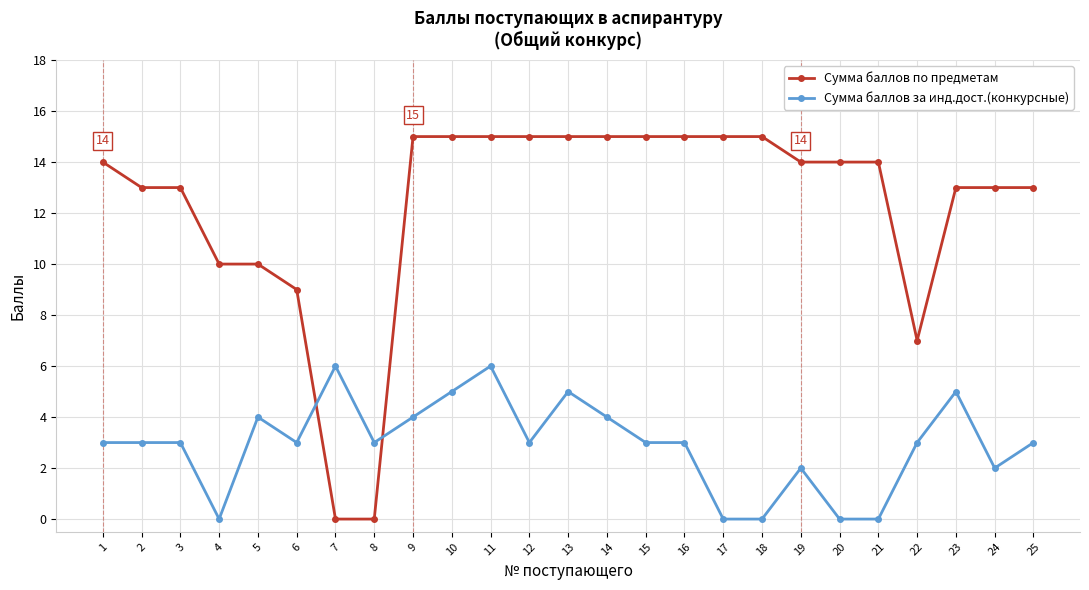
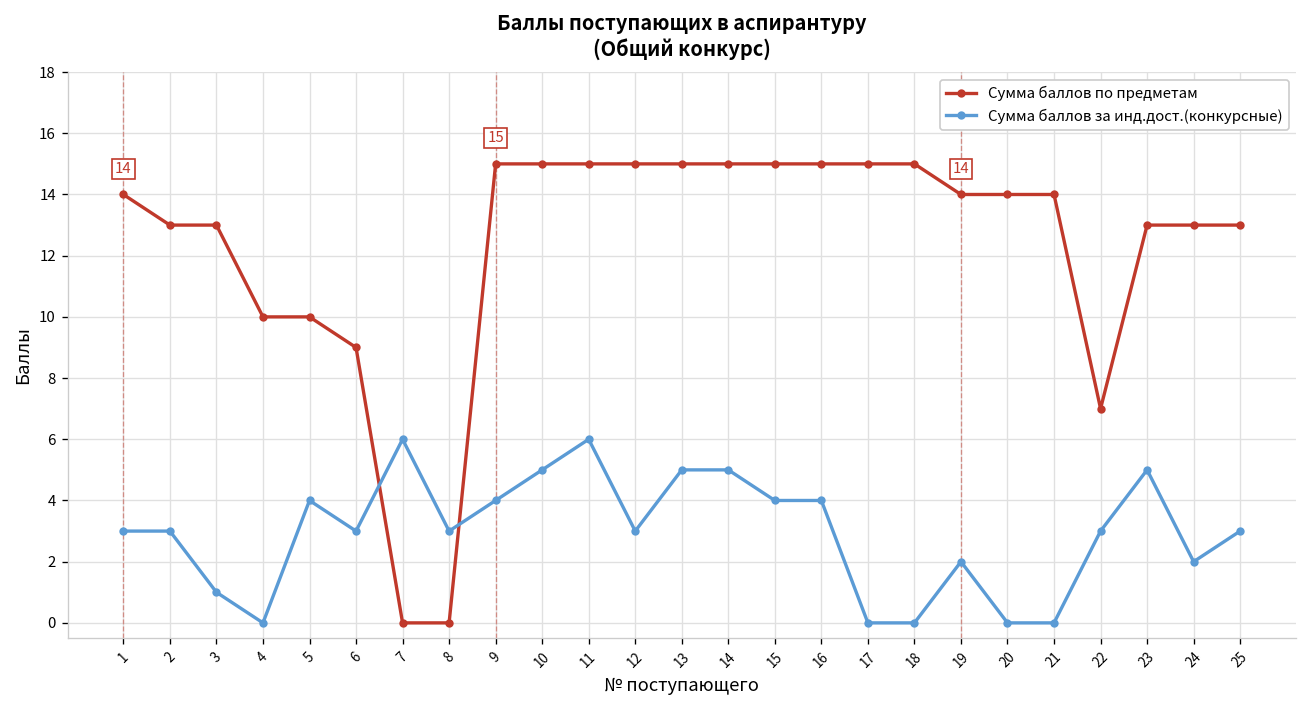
Сумма баллов за инд.дост.(конкурсные), 3: 3 -> 1
Сумма баллов за инд.дост.(конкурсные), 14: 4 -> 5
Сумма баллов за инд.дост.(конкурсные), 15: 3 -> 4
Сумма баллов за инд.дост.(конкурсные), 16: 3 -> 4
